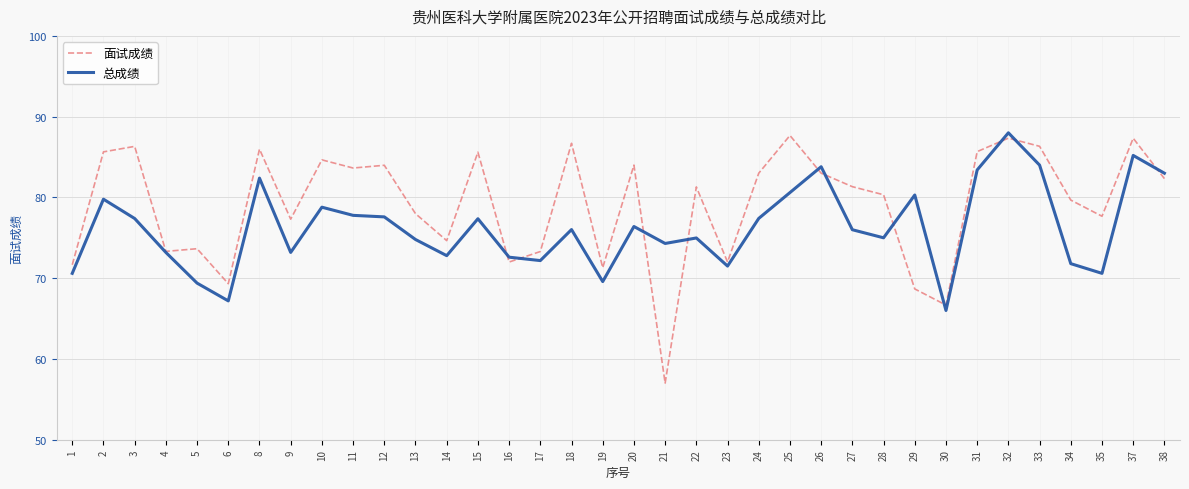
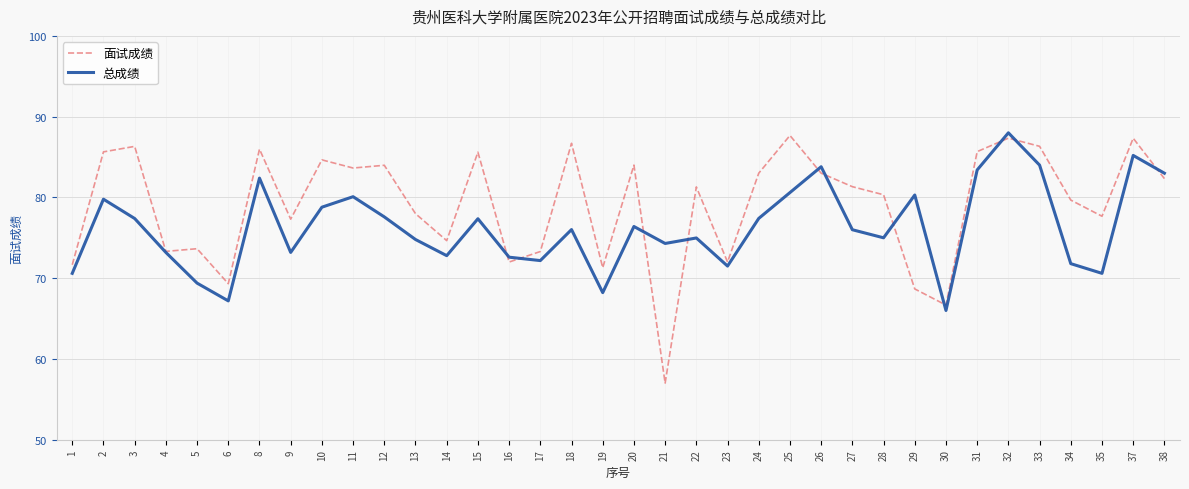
总成绩, 11: 78 -> 80
总成绩, 19: 70 -> 68
